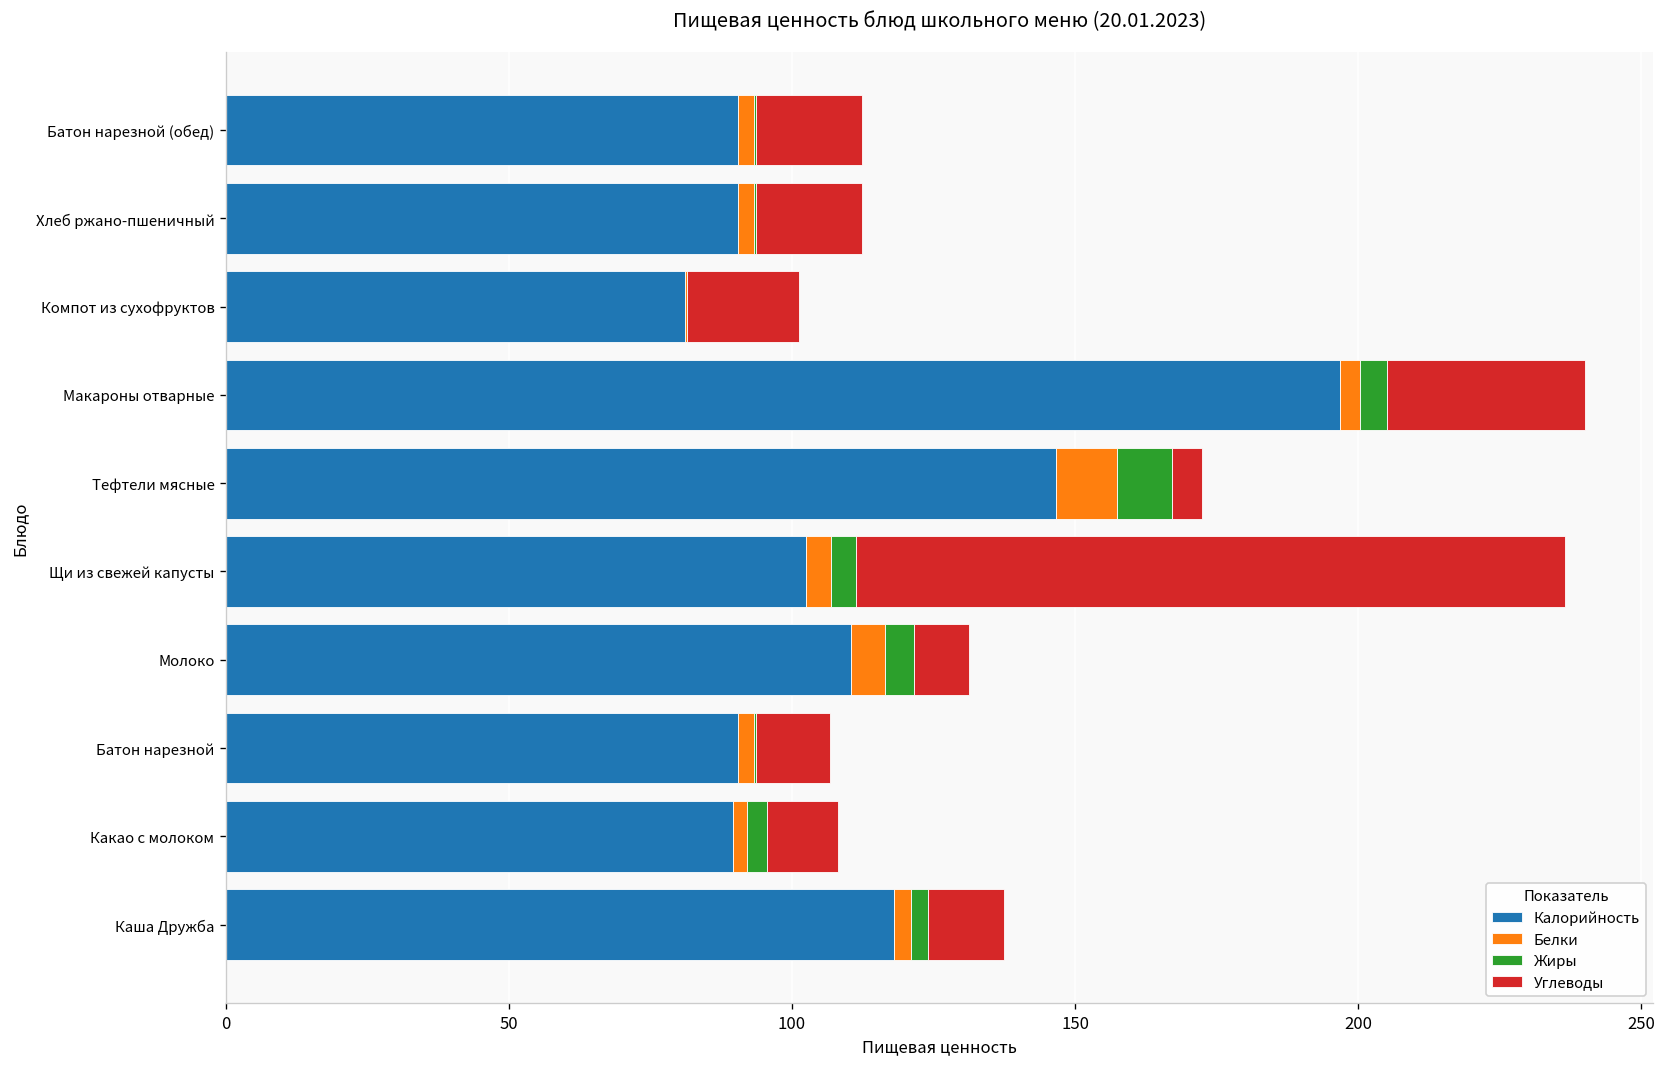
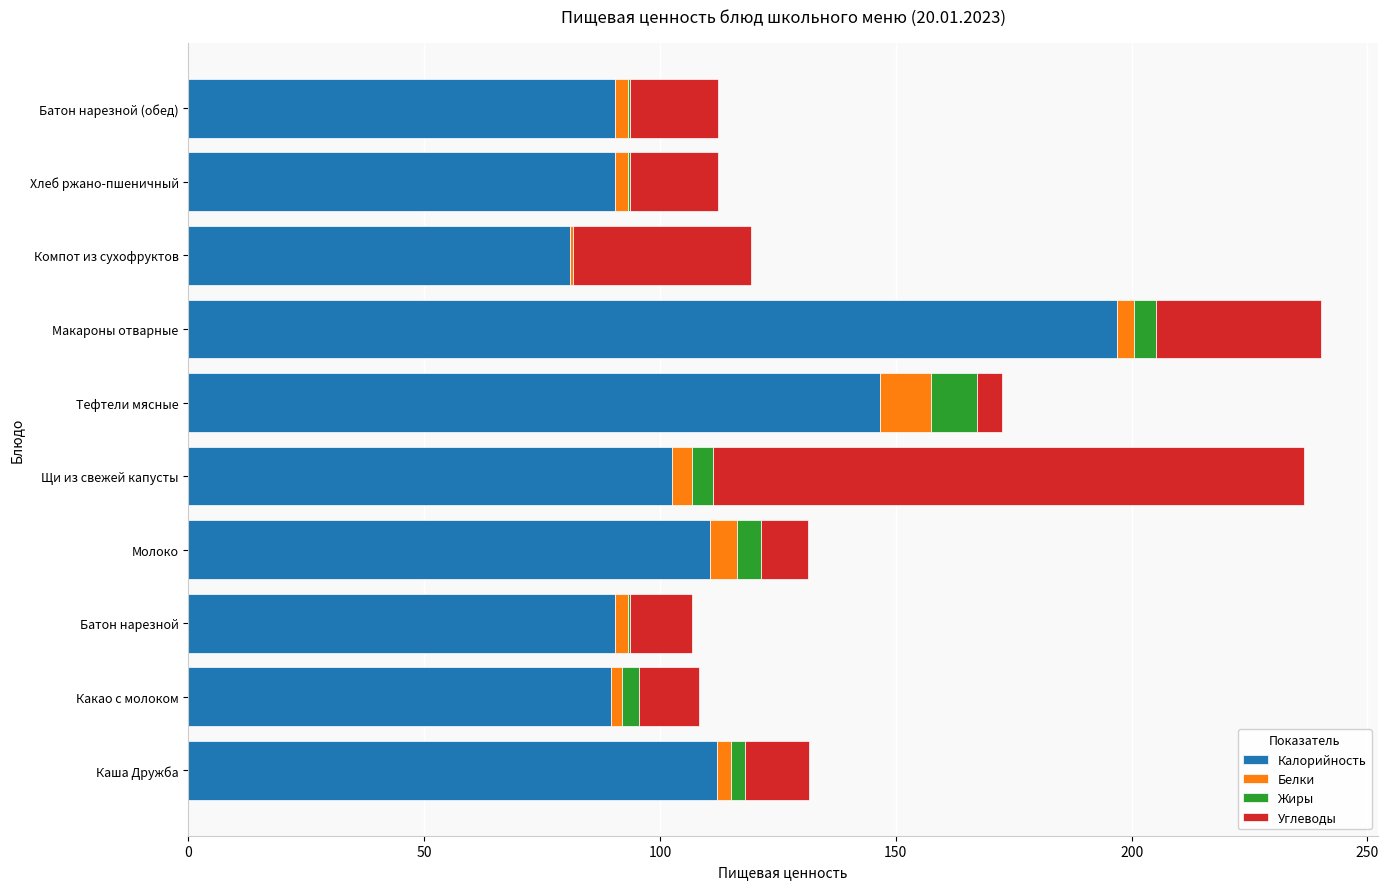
Углеводы, Компот из сухофруктов: 20 -> 38
Калорийность, Каша Дружба: 118 -> 112
